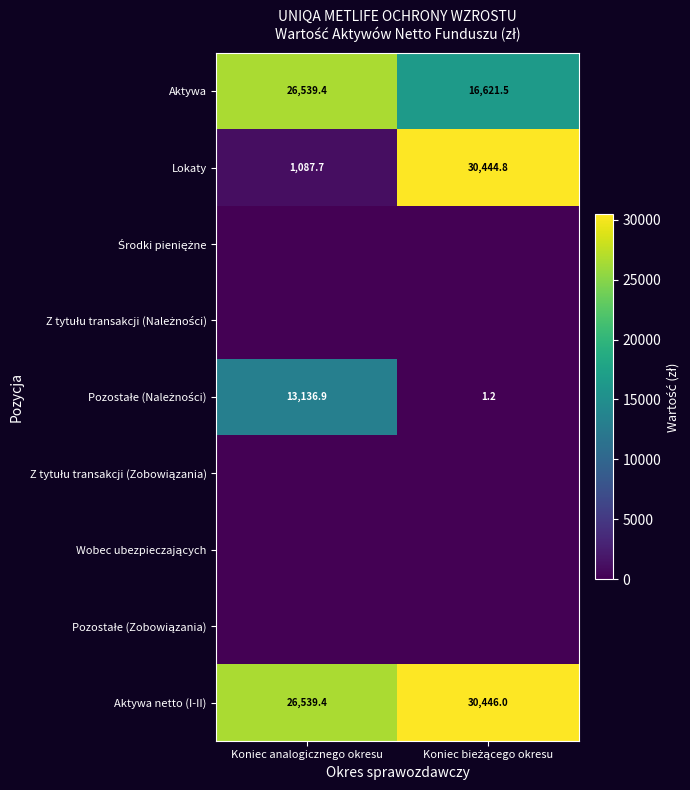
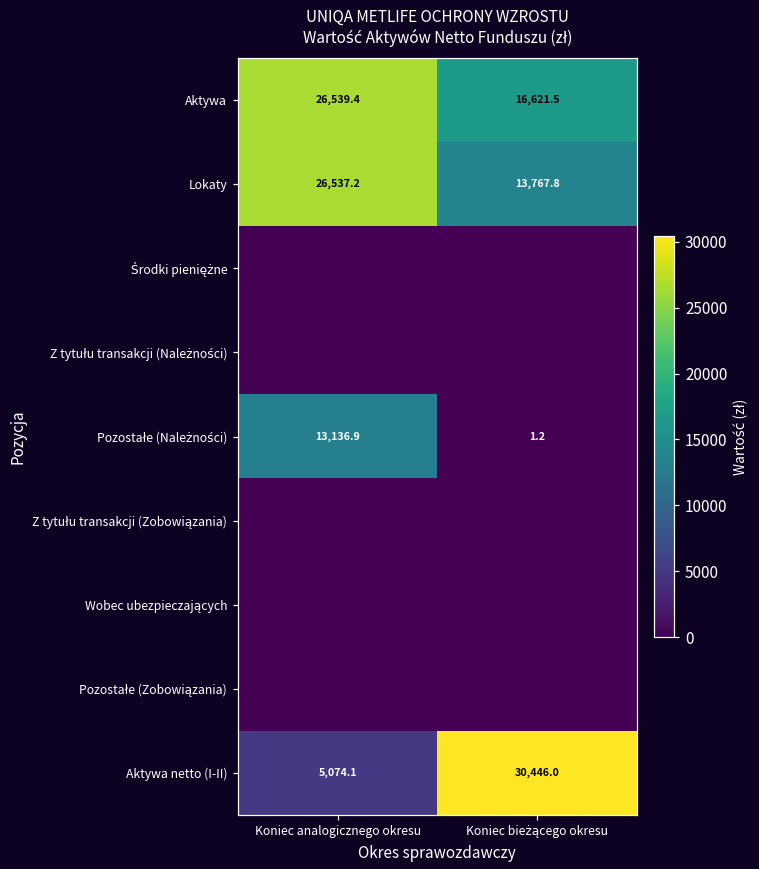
Lokaty, Koniec analogicznego okresu: 1,087.7 -> 26,537.2
Lokaty, Koniec bieżącego okresu: 30,444.8 -> 13,767.8
Aktywa netto (I-II), Koniec analogicznego okresu: 26,539.4 -> 5,074.1
